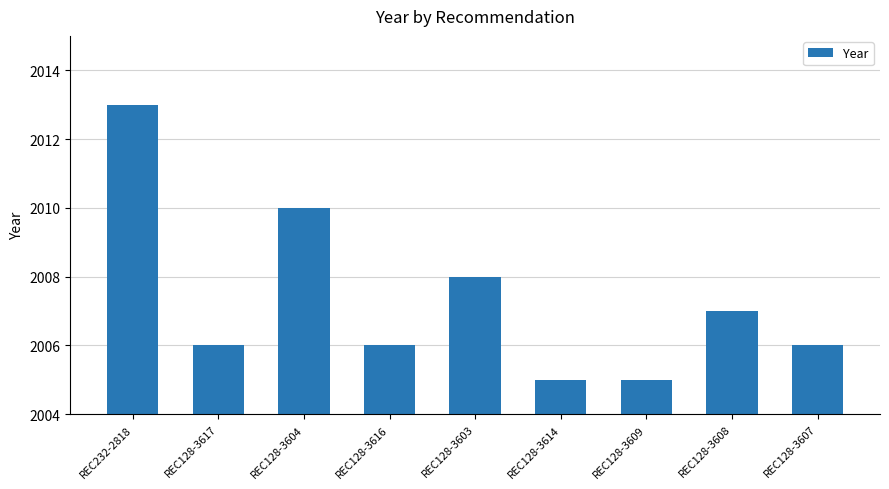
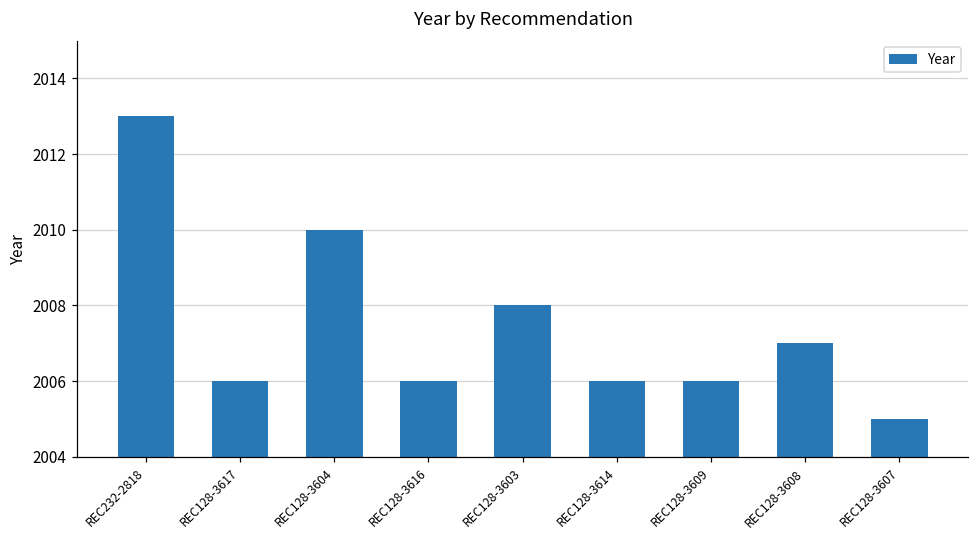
REC128-3614: 2005 -> 2006
REC128-3609: 2005 -> 2006
REC128-3607: 2006 -> 2005
